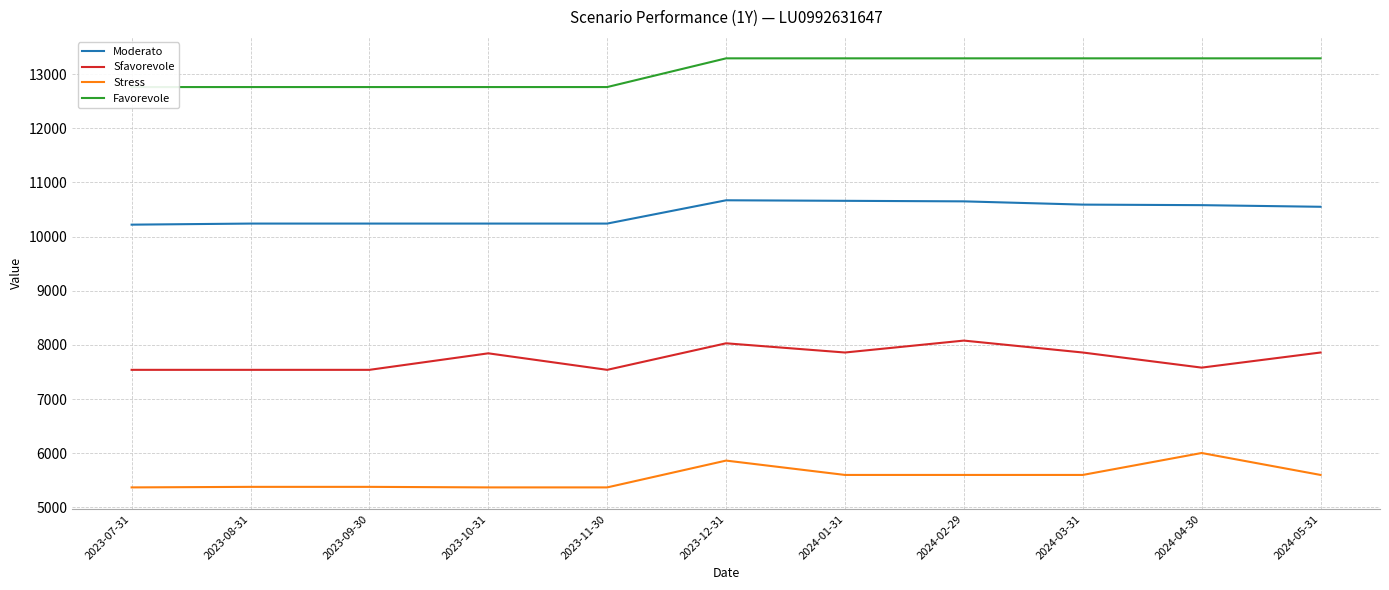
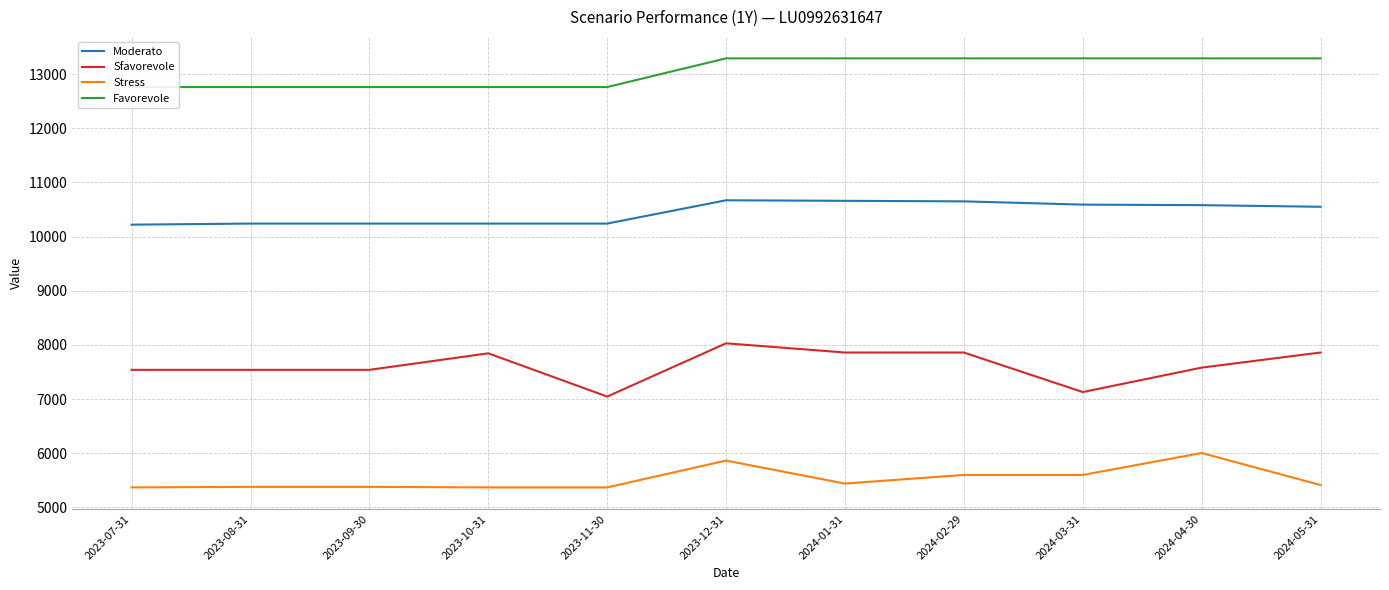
Sfavorevole, 2023-11-30: 7500 -> 7000
Stress, 2024-01-31: 5600 -> 5400
Sfavorevole, 2024-02-29: 8100 -> 7900
Sfavorevole, 2024-03-31: 7900 -> 7100
Stress, 2024-05-31: 5600 -> 5400
